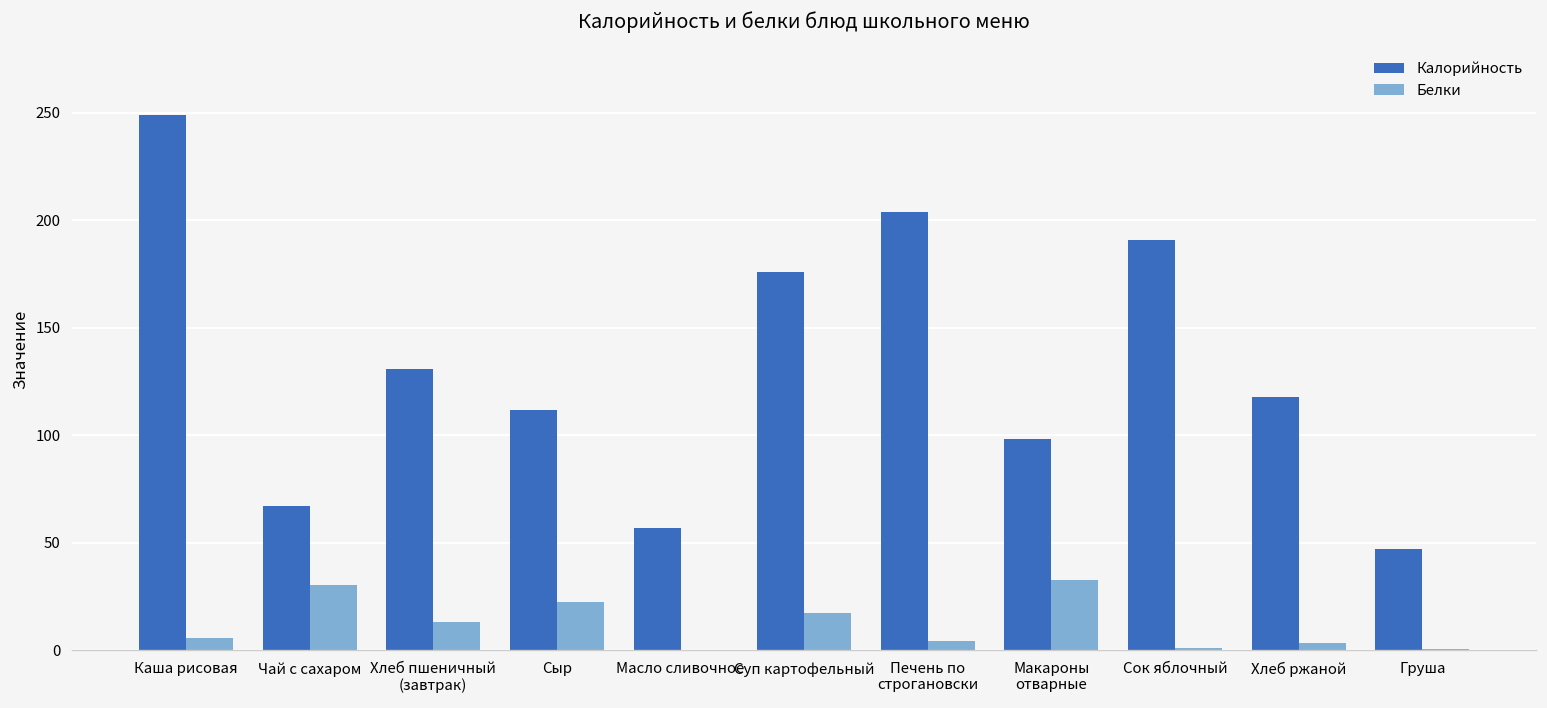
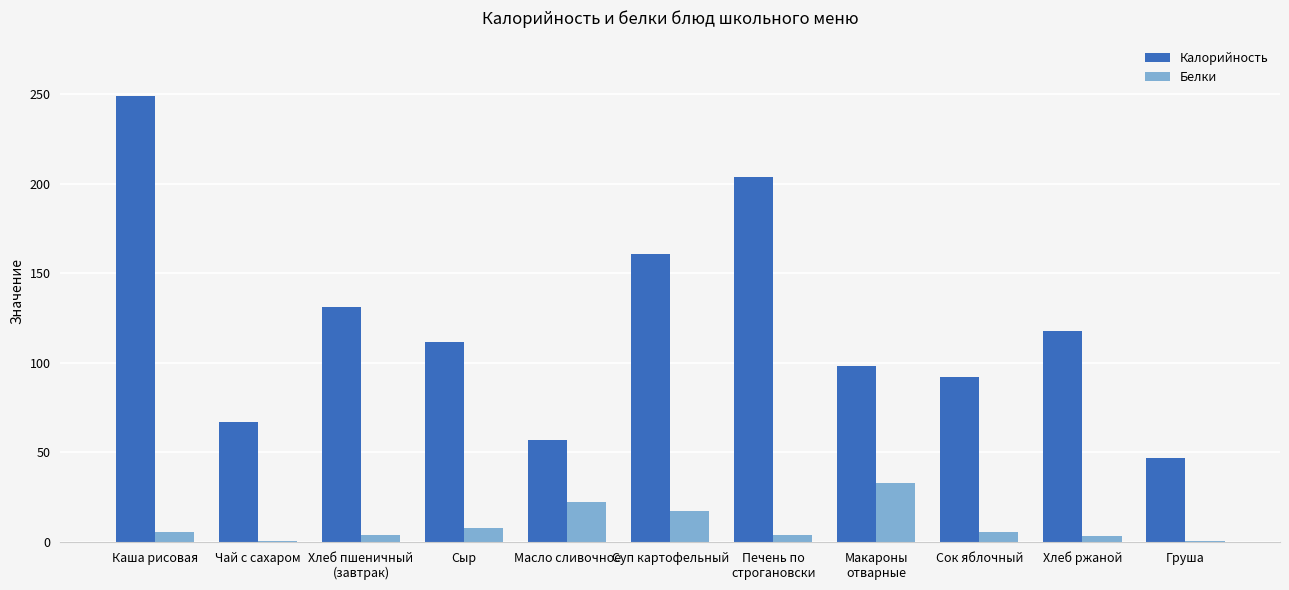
Белки, Чай с сахаром: 30 -> 0
Белки, Хлеб пшеничный (завтрак): 13 -> 4
Белки, Сыр: 23 -> 8
Белки, Масло сливочное: 0 -> 22
Калорийность, Суп картофельный: 176 -> 161
Калорийность, Сок яблочный: 191 -> 92
Белки, Сок яблочный: 1 -> 6
